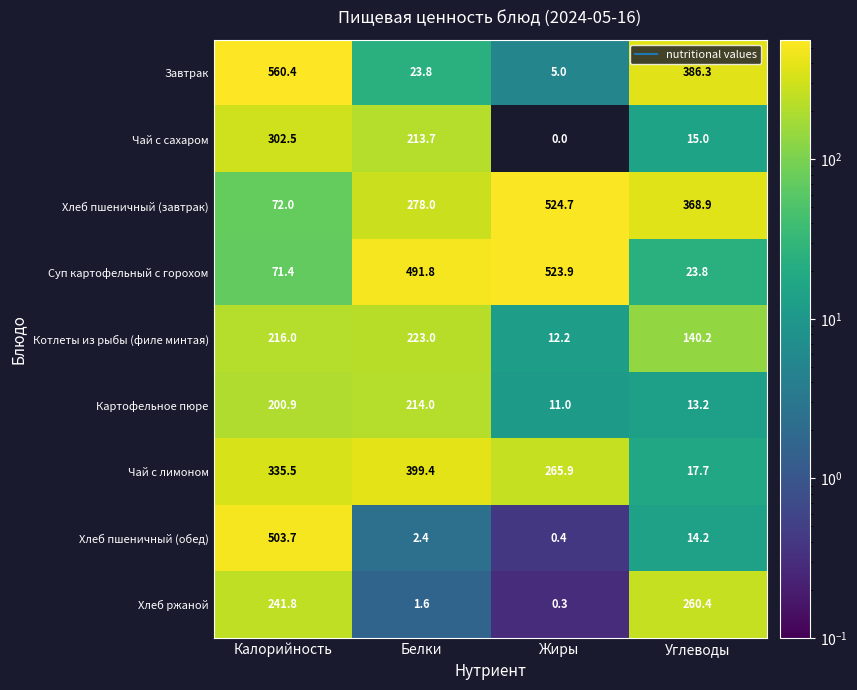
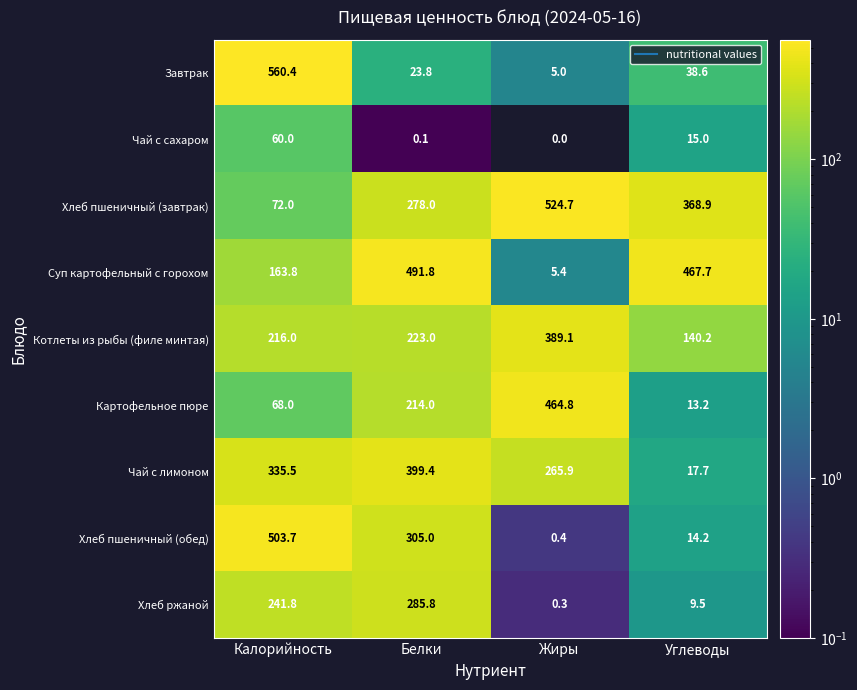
Завтрак, Углеводы: 386.3 -> 38.6
Чай с сахаром, Калорийность: 302.5 -> 60.0
Чай с сахаром, Белки: 213.7 -> 0.1
Суп картофельный с горохом, Калорийность: 71.4 -> 163.8
Суп картофельный с горохом, Жиры: 523.9 -> 5.4
Суп картофельный с горохом, Углеводы: 23.8 -> 467.7
Котлеты из рыбы (филе минтая), Жиры: 12.2 -> 389.1
Картофельное пюре, Калорийность: 200.9 -> 68.0
Картофельное пюре, Жиры: 11.0 -> 464.8
Хлеб пшеничный (обед), Белки: 2.4 -> 305.0
Хлеб ржаной, Белки: 1.6 -> 285.8
Хлеб ржаной, Углеводы: 260.4 -> 9.5
